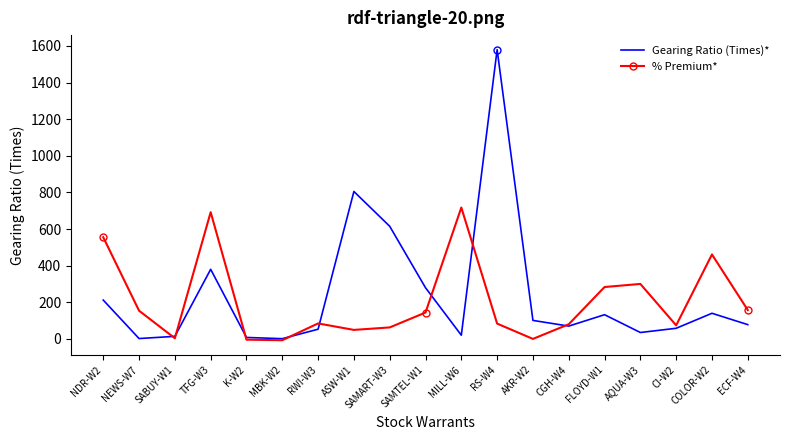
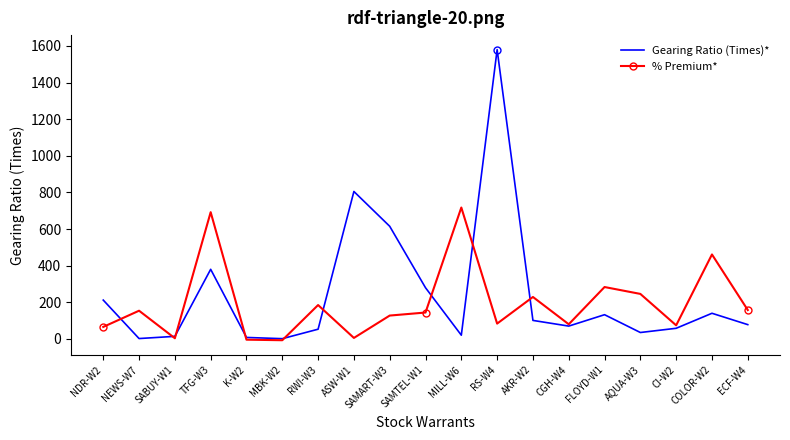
% Premium*, NDR-W2: 560 -> 70
% Premium*, RWI-W3: 80 -> 180
% Premium*, ASW-W1: 50 -> 10
% Premium*, SAMART-W3: 60 -> 130
% Premium*, AKR-W2: 0 -> 230
% Premium*, AQUA-W3: 300 -> 250
